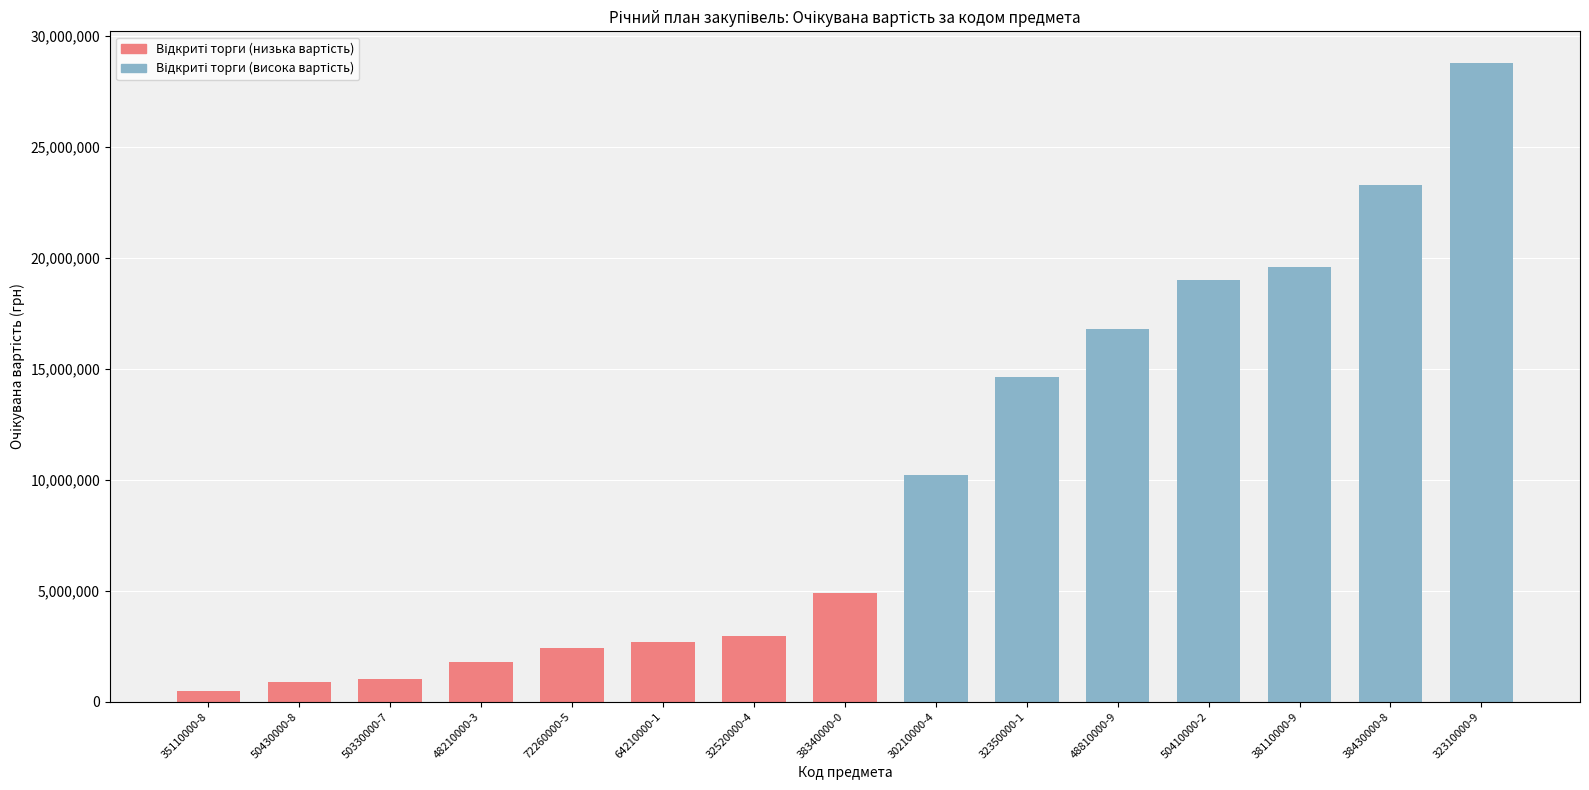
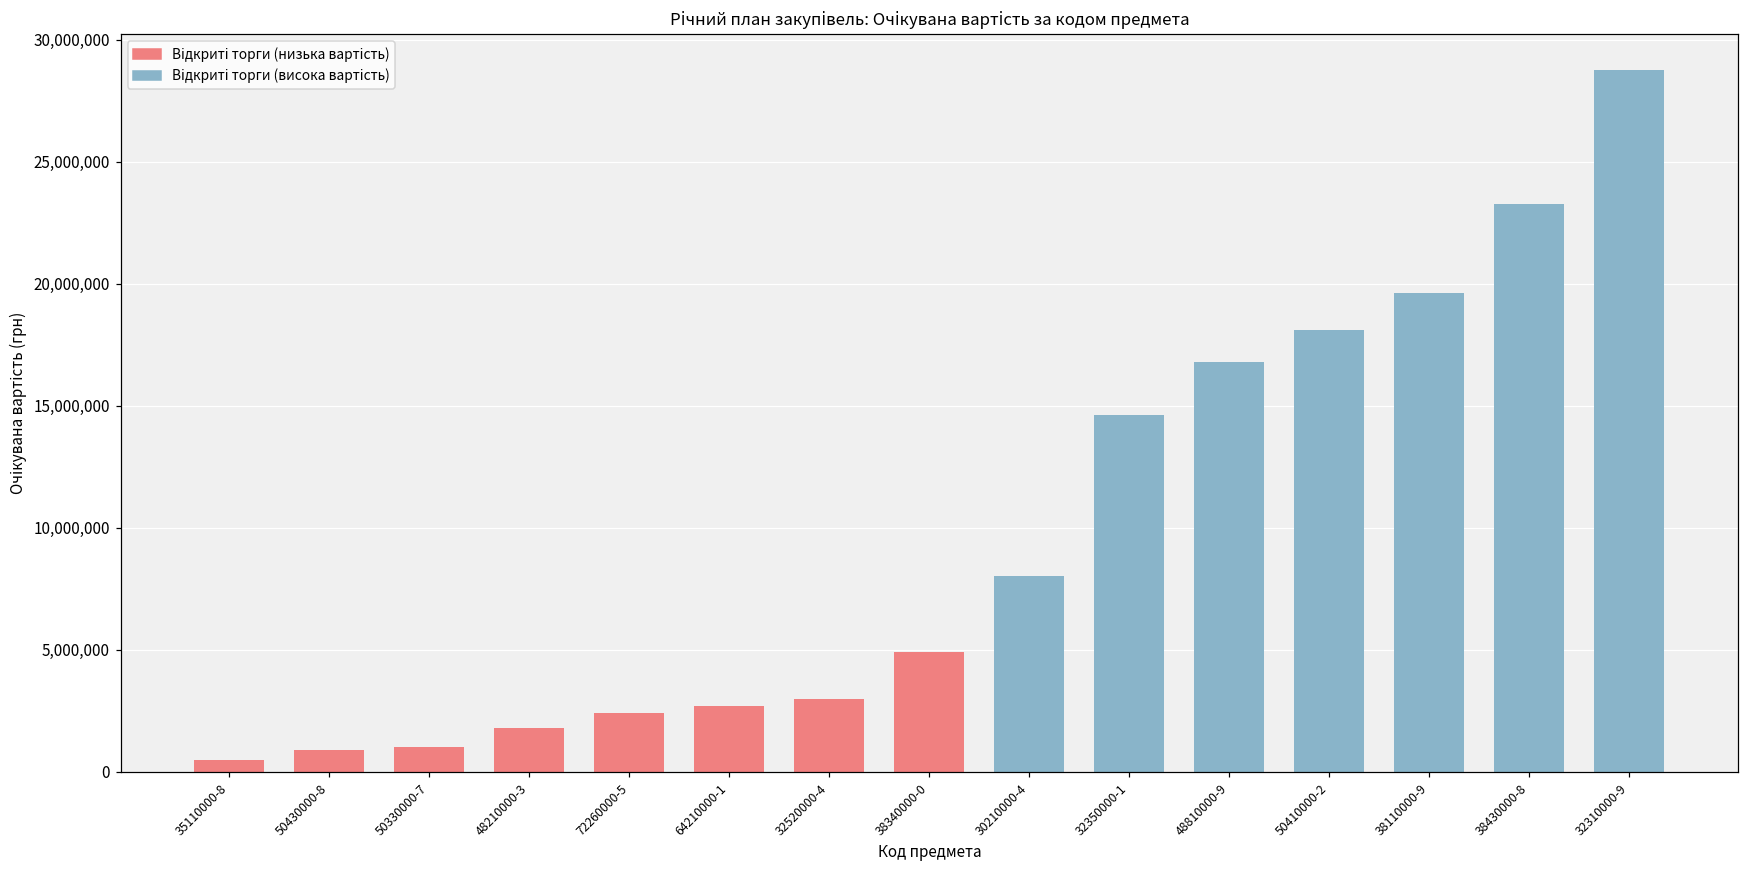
30210000-4: 10,200,000 -> 8,000,000
50410000-2: 19,000,000 -> 18,100,000
